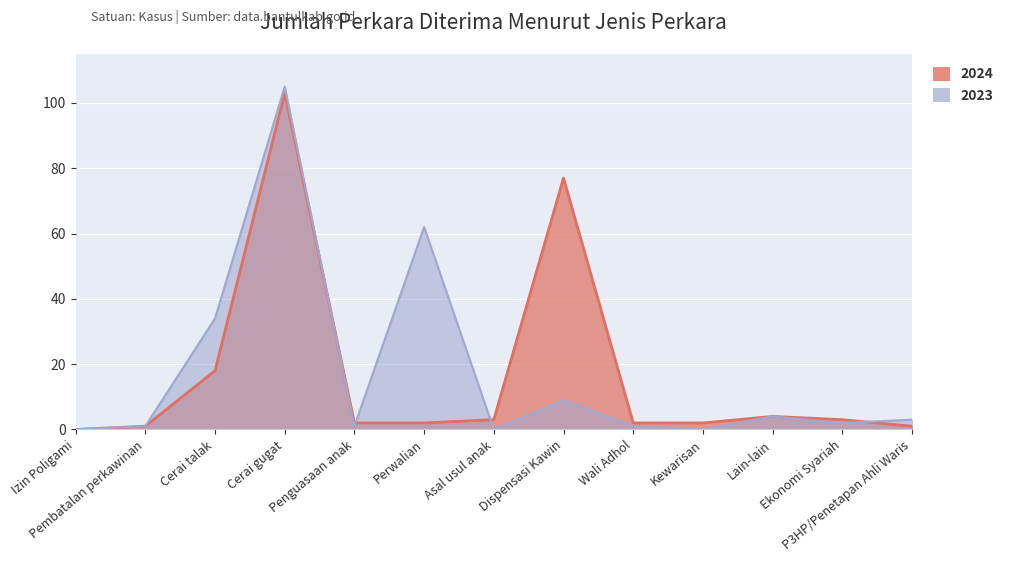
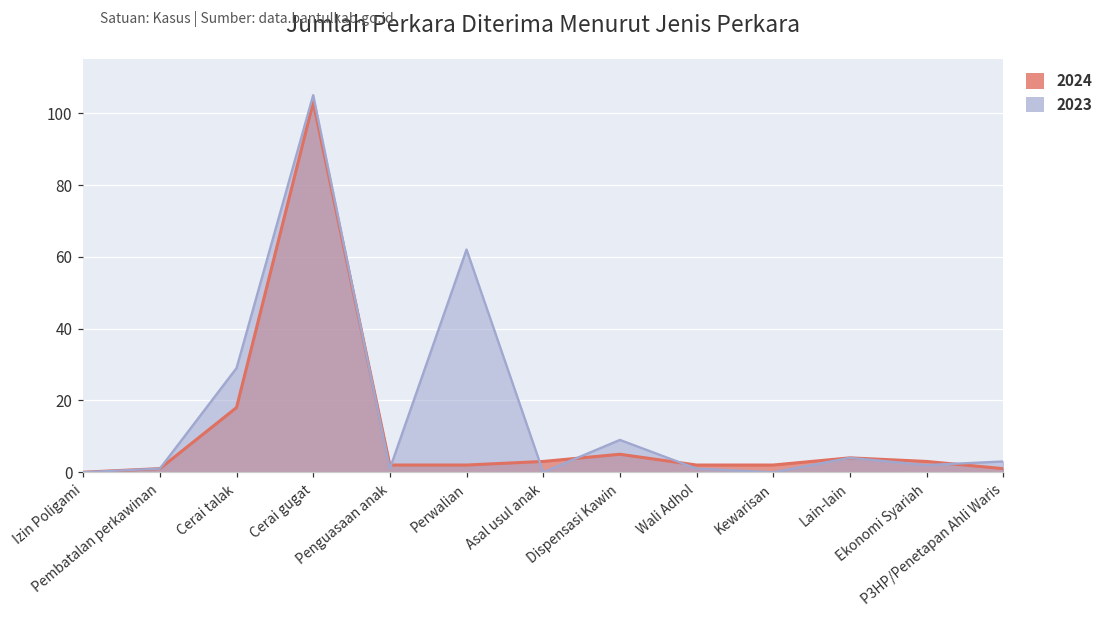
2023, Cerai talak: 34 -> 29
2024, Dispensasi Kawin: 77 -> 5
